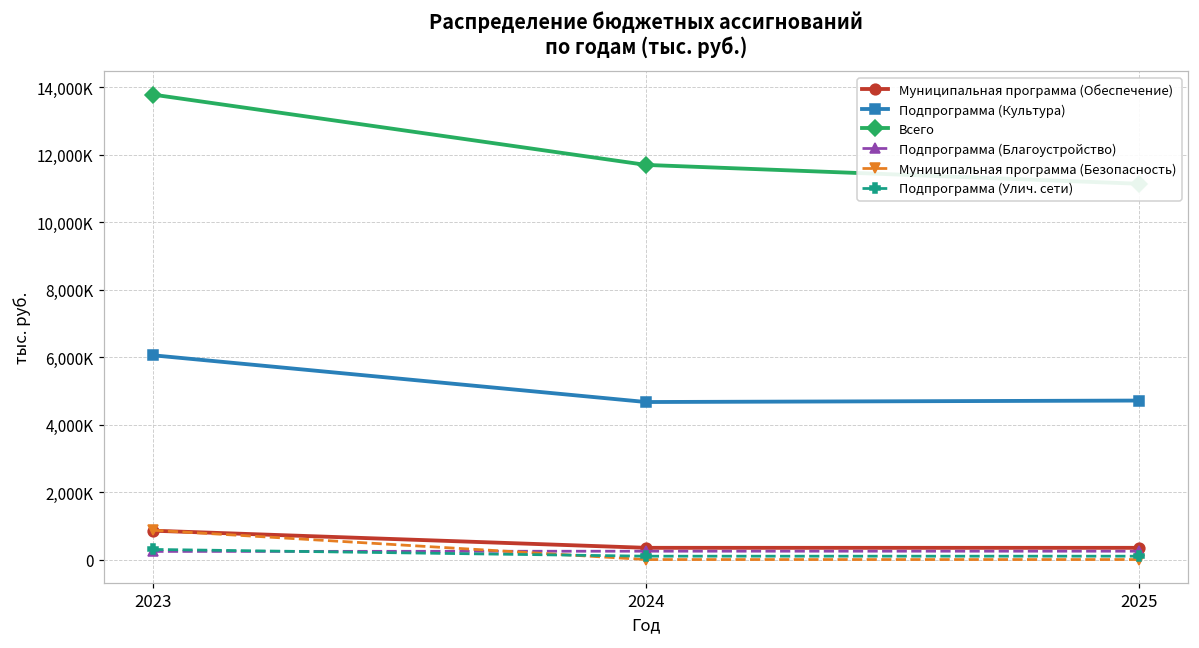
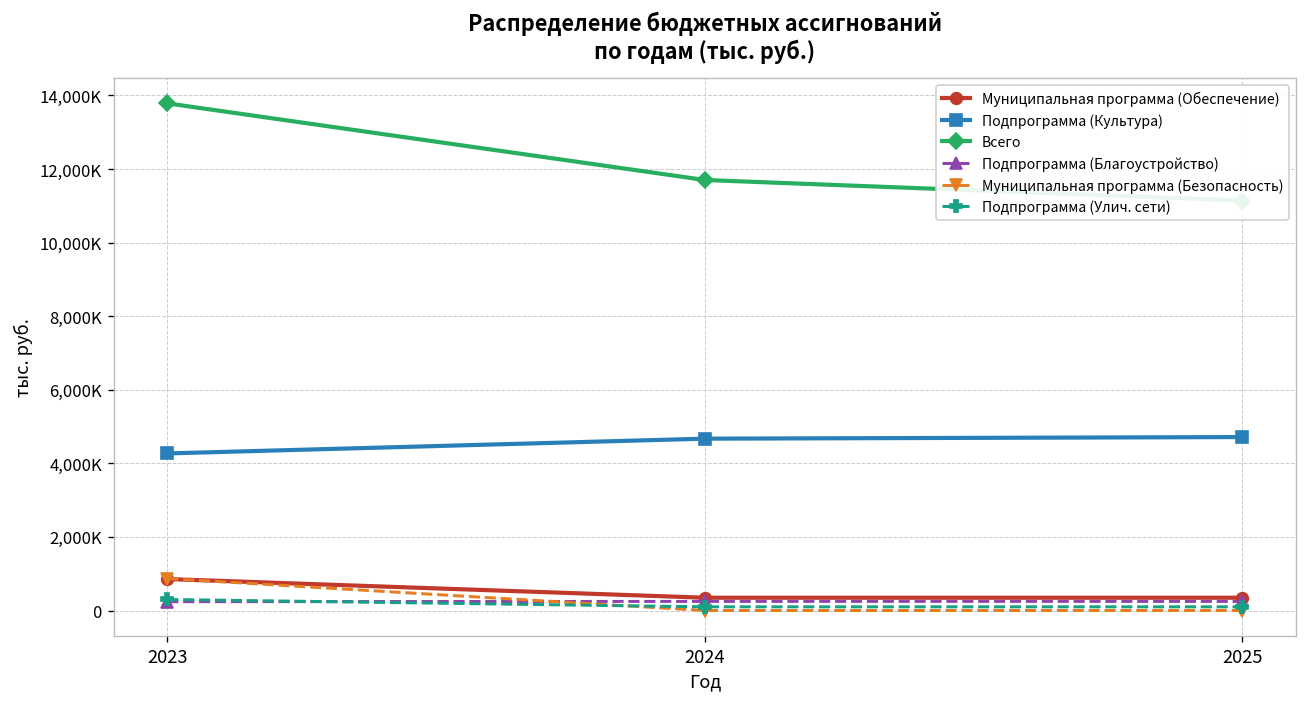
Подпрограмма (Культура), 2023: 6,100,000 -> 4,300,000
